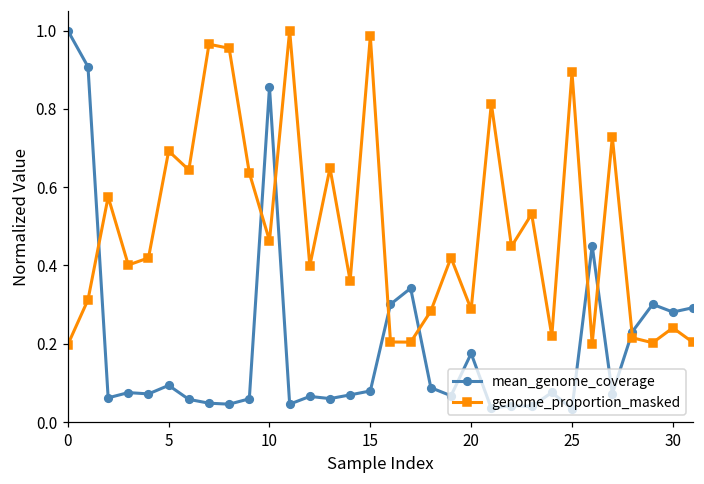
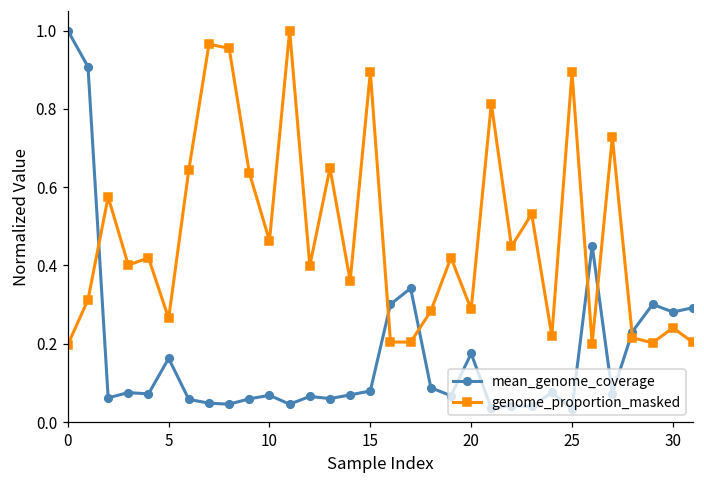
mean_genome_coverage, 5: 0.09 -> 0.16
genome_proportion_masked, 5: 0.69 -> 0.26
mean_genome_coverage, 10: 0.86 -> 0.07
genome_proportion_masked, 15: 0.99 -> 0.89
